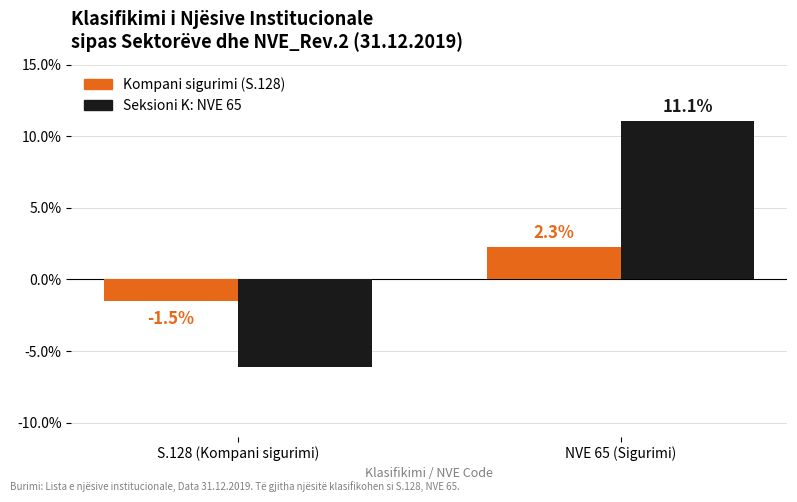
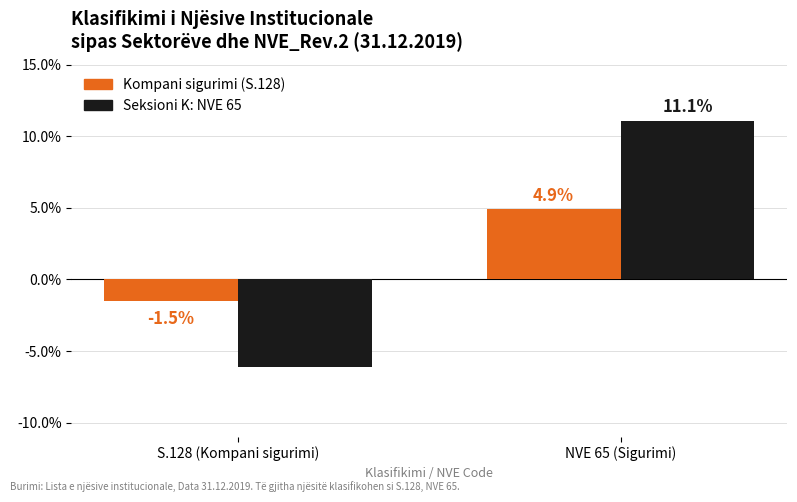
Kompani sigurimi (S.128), NVE 65 (Sigurimi): 2.3% -> 4.9%
